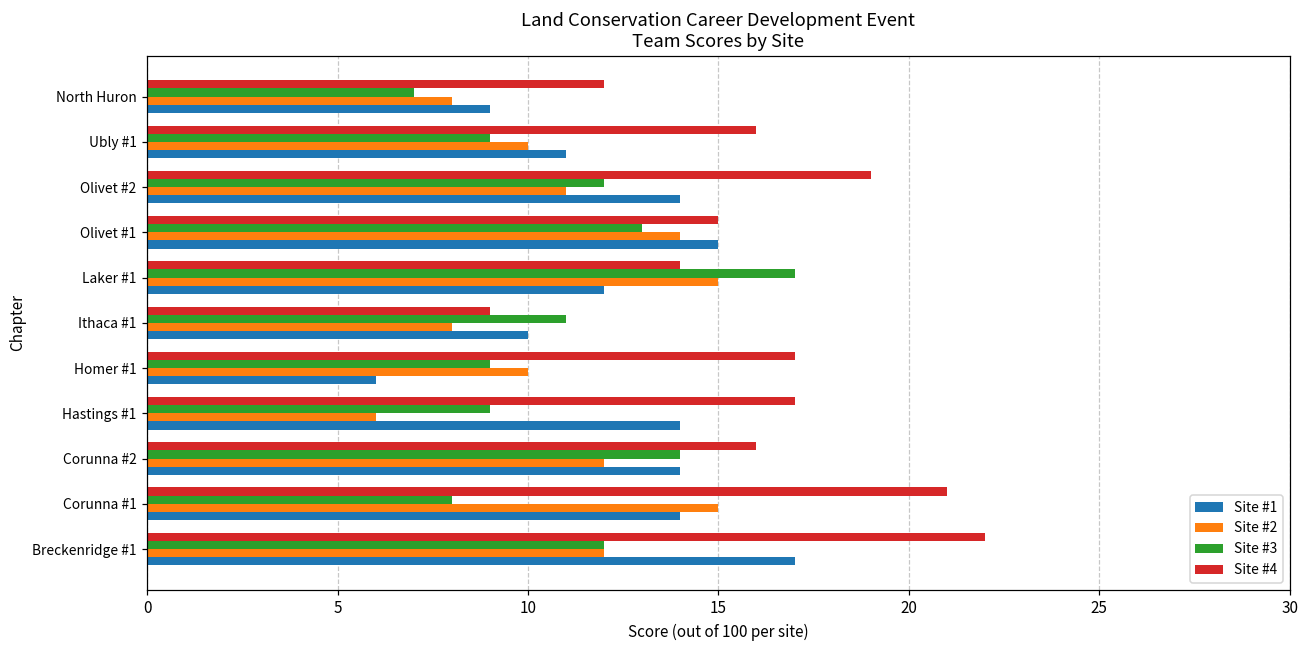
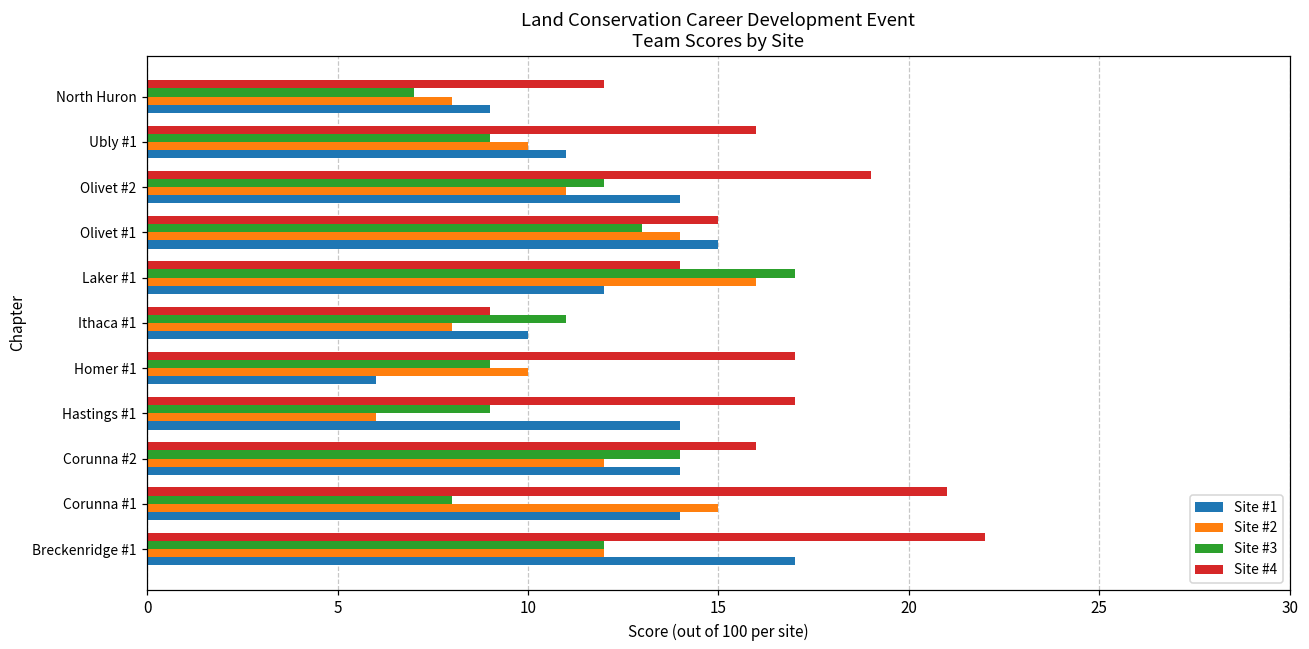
Site #2, Laker #1: 15 -> 16
